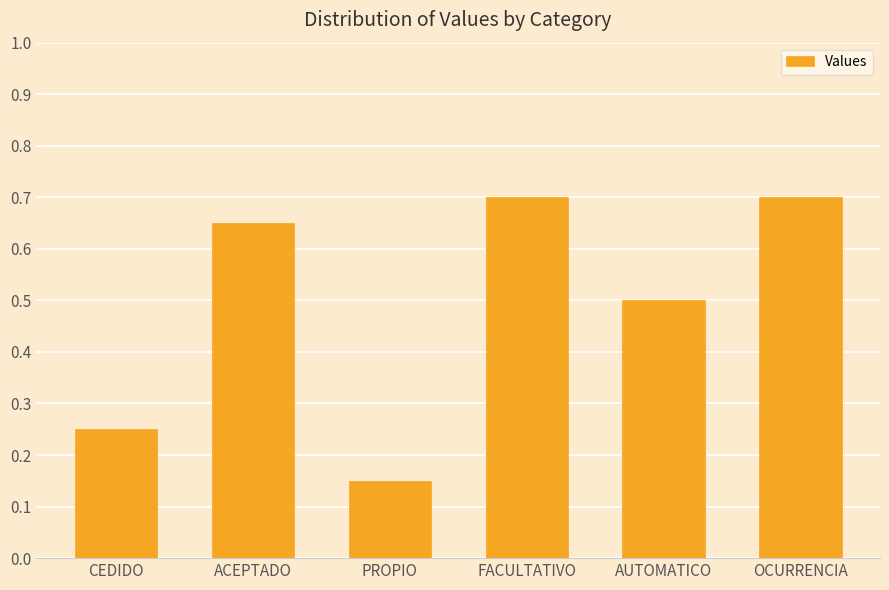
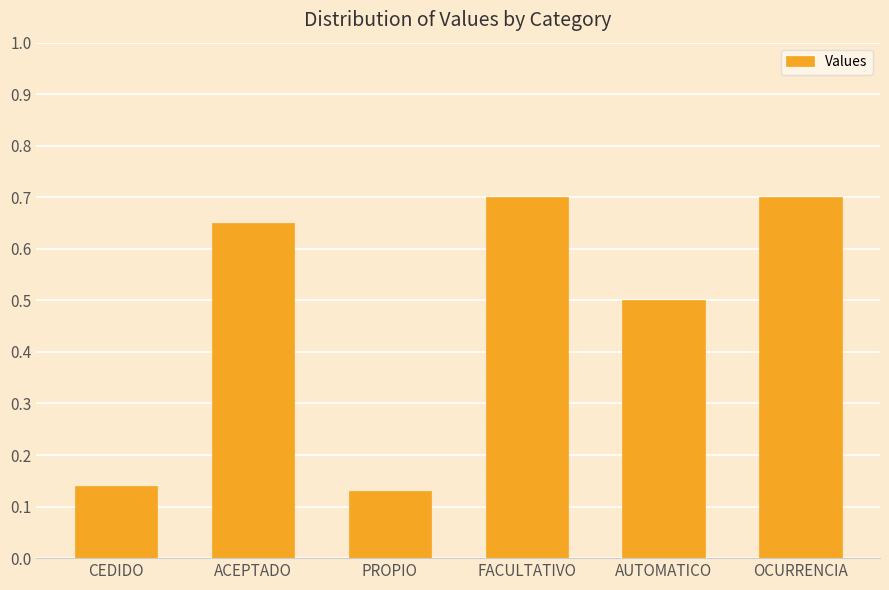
CEDIDO: 0.25 -> 0.14
PROPIO: 0.15 -> 0.13
